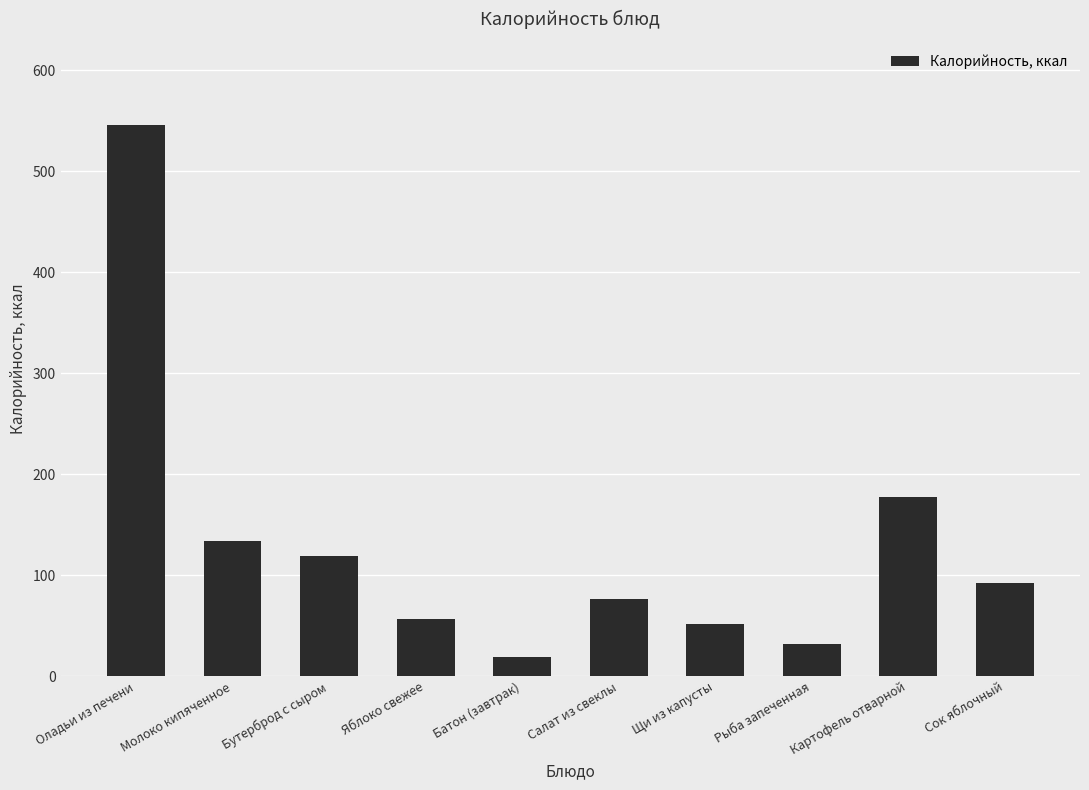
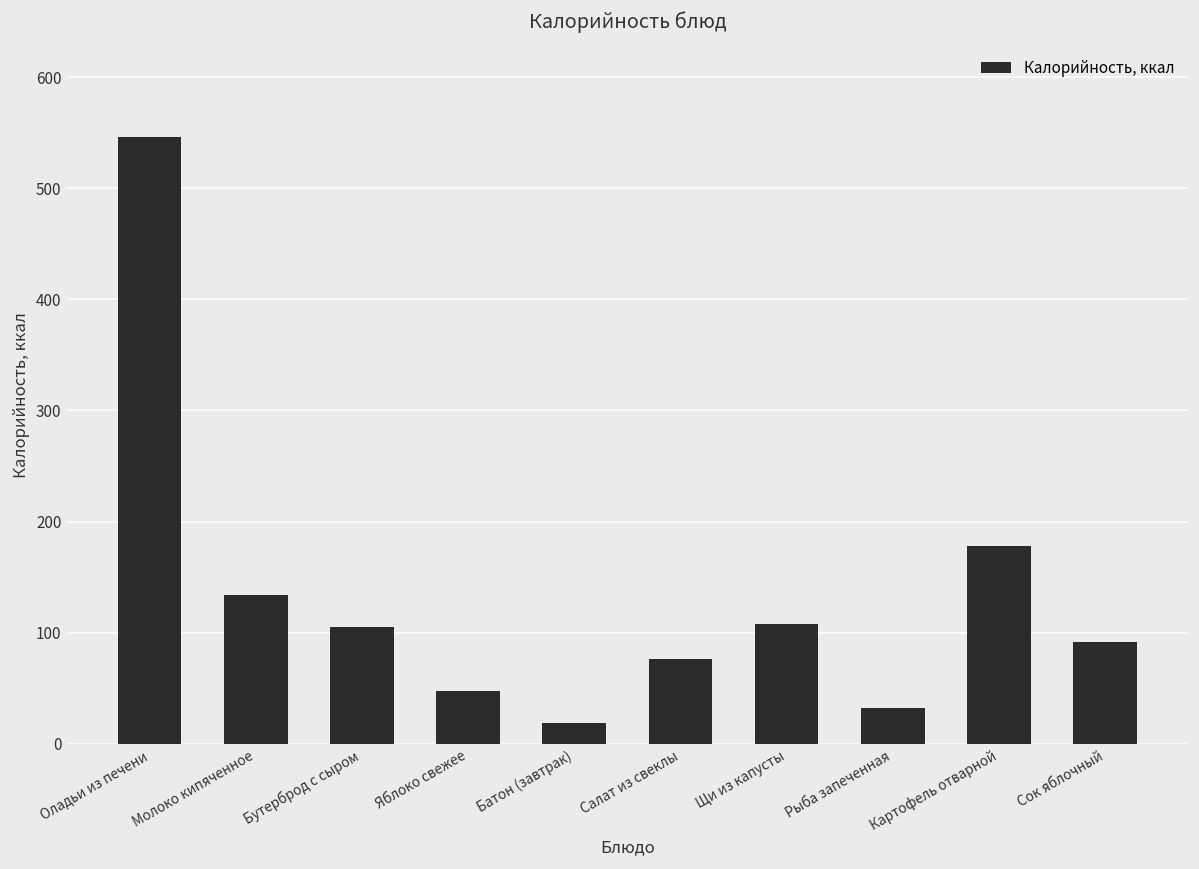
Бутерброд с сыром: 119 -> 105
Яблоко свежее: 56 -> 48
Щи из капусты: 51 -> 108
